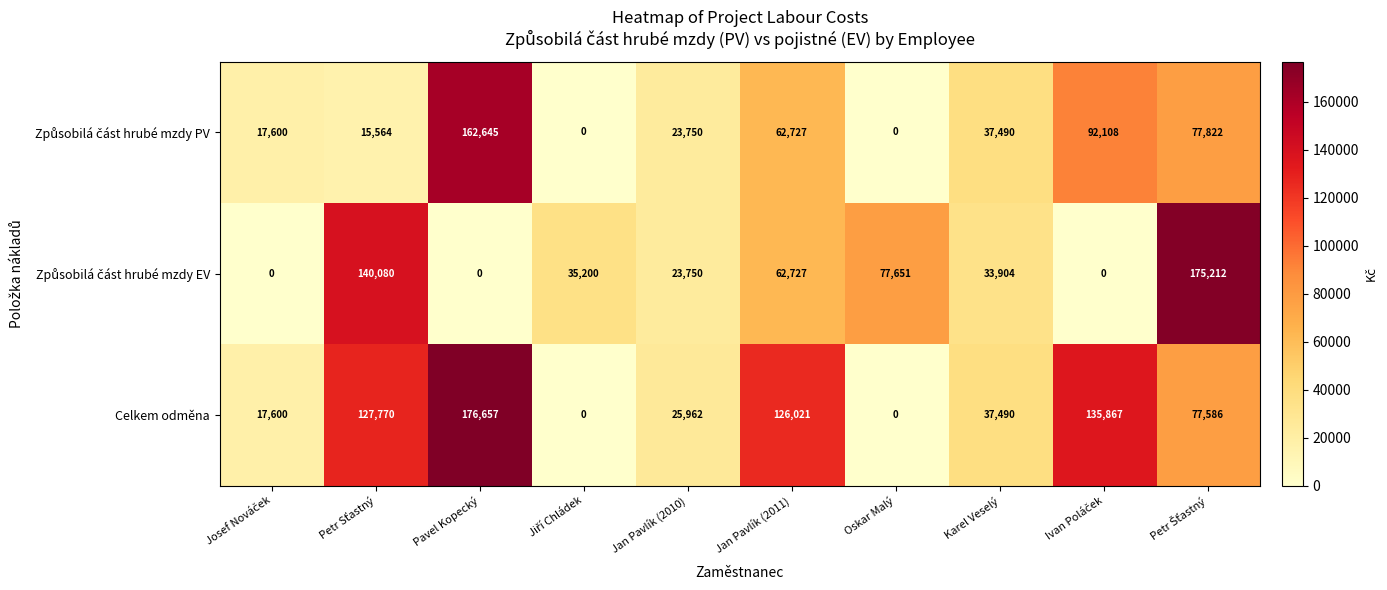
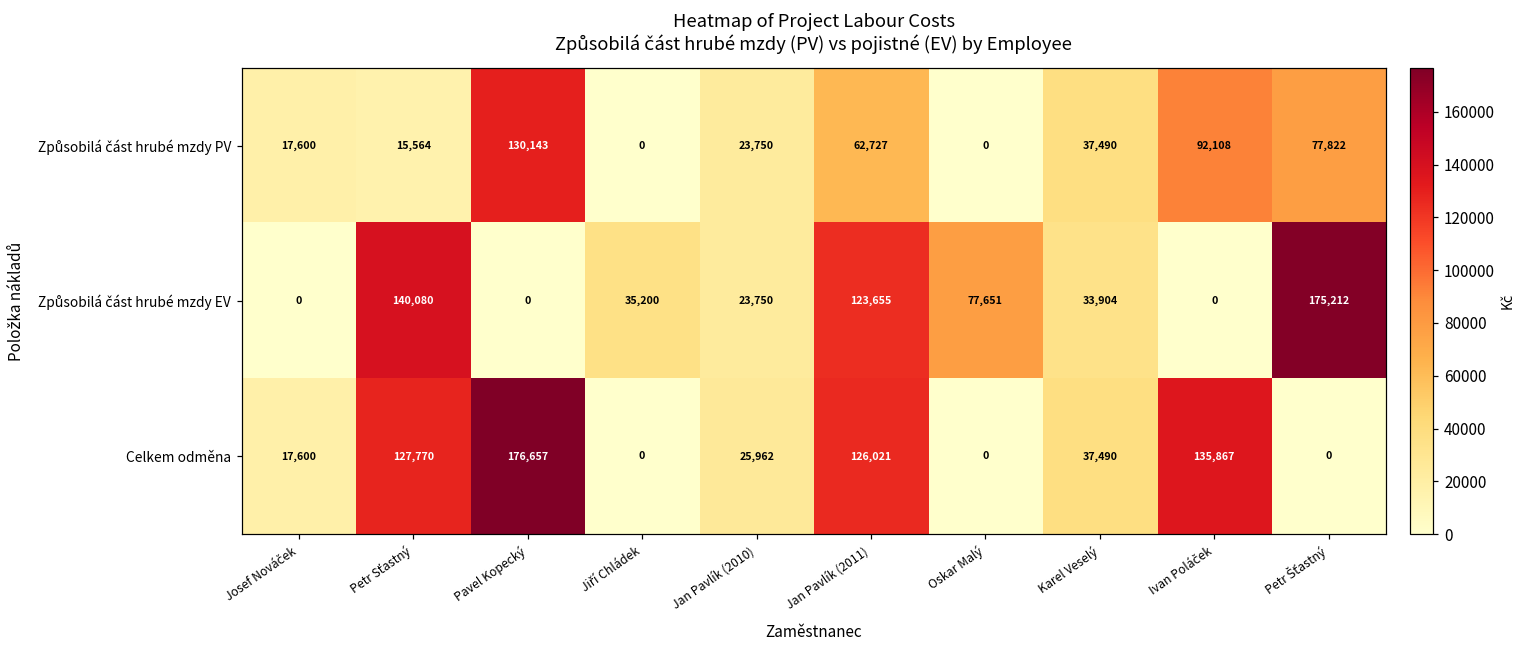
Způsobilá část hrubé mzdy PV, Pavel Kopecký: 162,645 -> 130,143
Způsobilá část hrubé mzdy EV, Jan Pavlík (2011): 62,727 -> 123,655
Celkem odměna, Petr Šťastný: 77,586 -> 0
